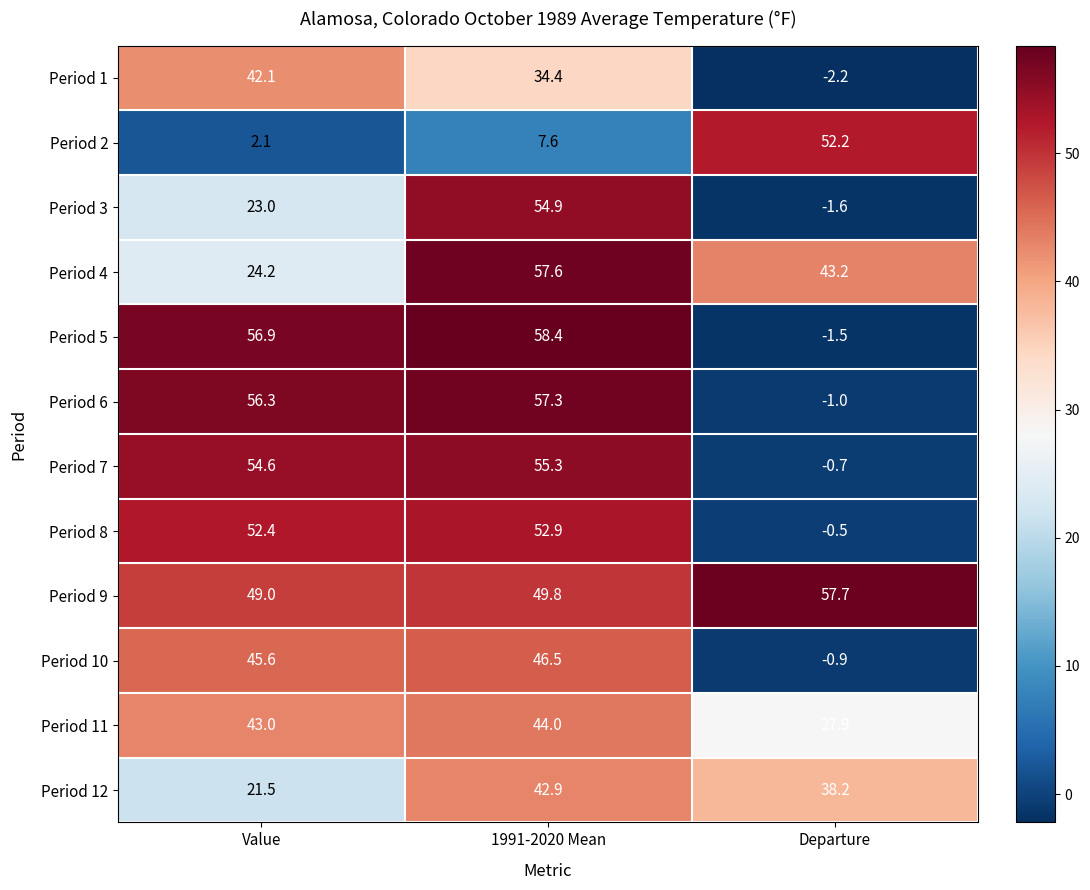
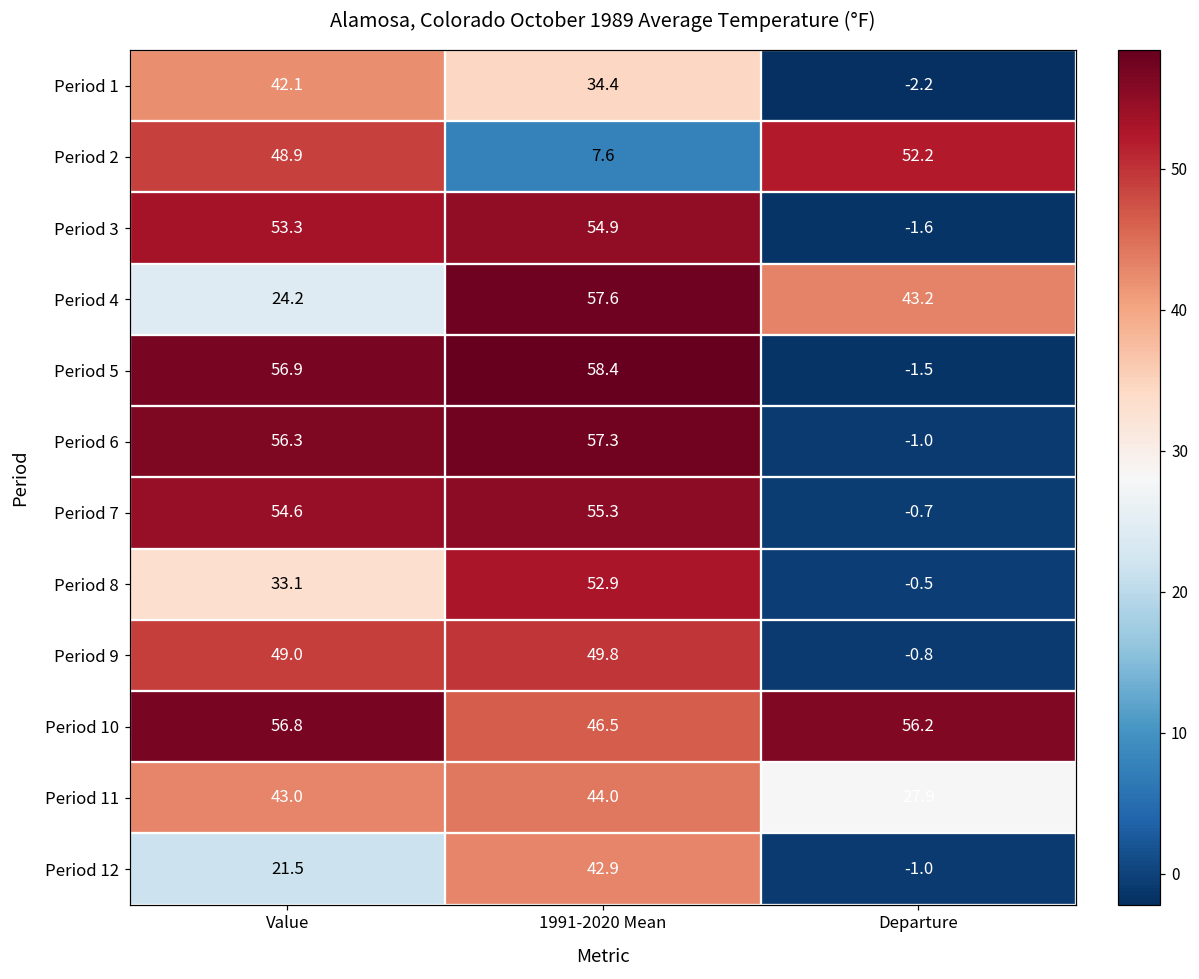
Period 2, Value: 2.1 -> 48.9
Period 3, Value: 23.0 -> 53.3
Period 8, Value: 52.4 -> 33.1
Period 9, Departure: 57.7 -> -0.8
Period 10, Value: 45.6 -> 56.8
Period 10, Departure: -0.9 -> 56.2
Period 12, Departure: 38.2 -> -1.0
